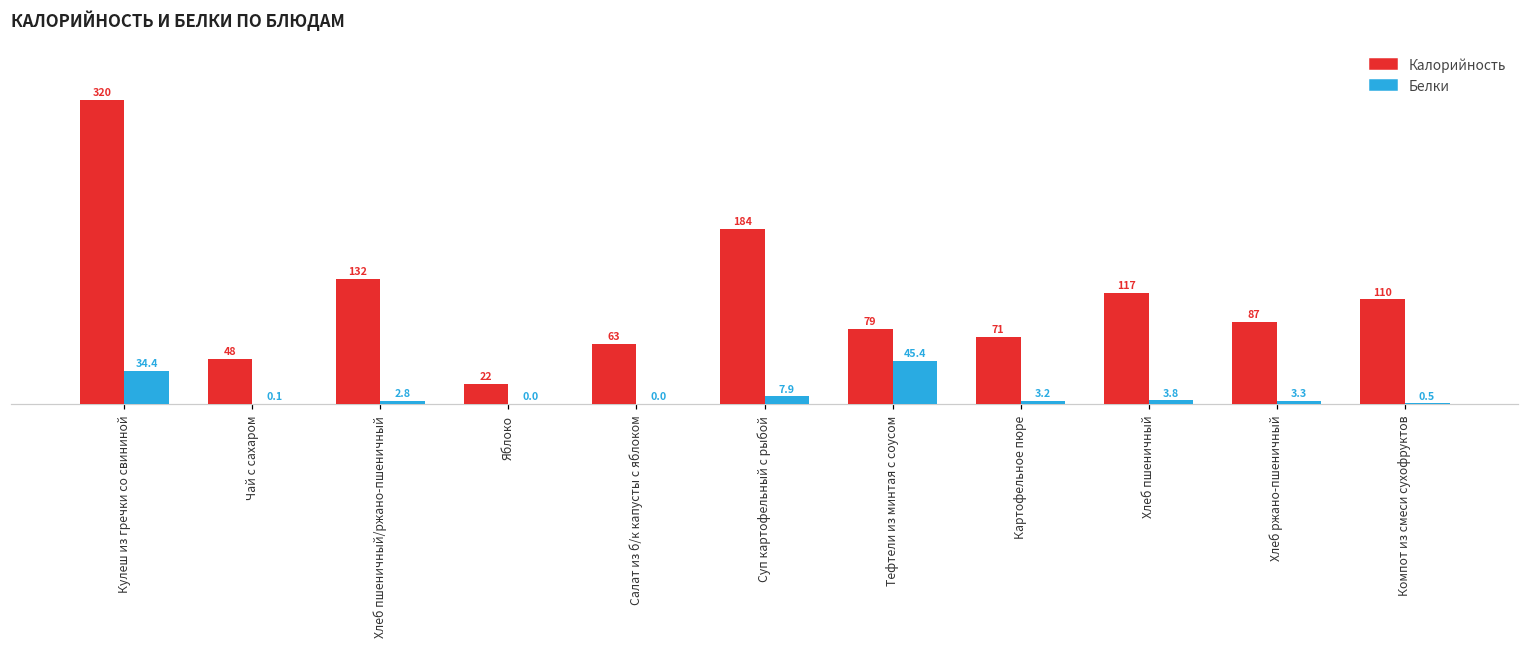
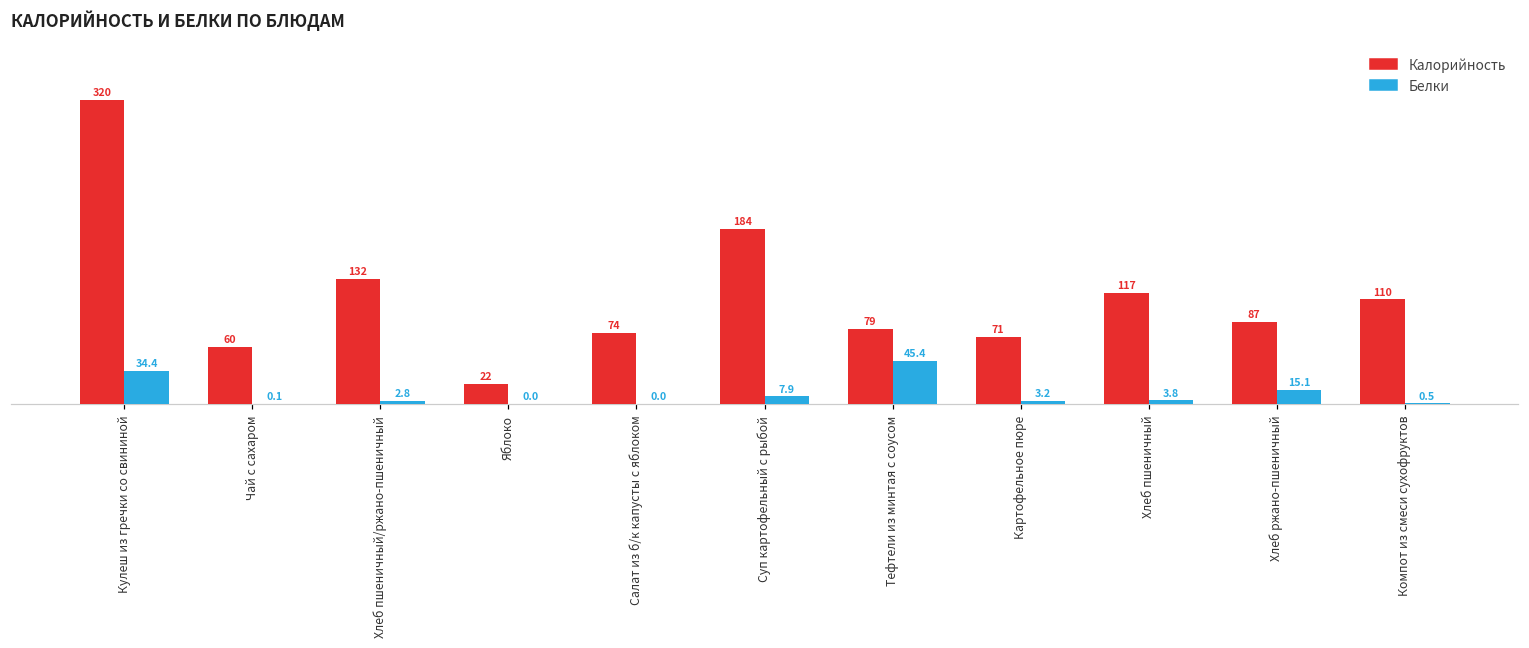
Калорийность, Чай с сахаром: 48 -> 60
Калорийность, Салат из б/к капусты с яблоком: 63 -> 74
Белки, Хлеб ржано-пшеничный: 3.3 -> 15.1
